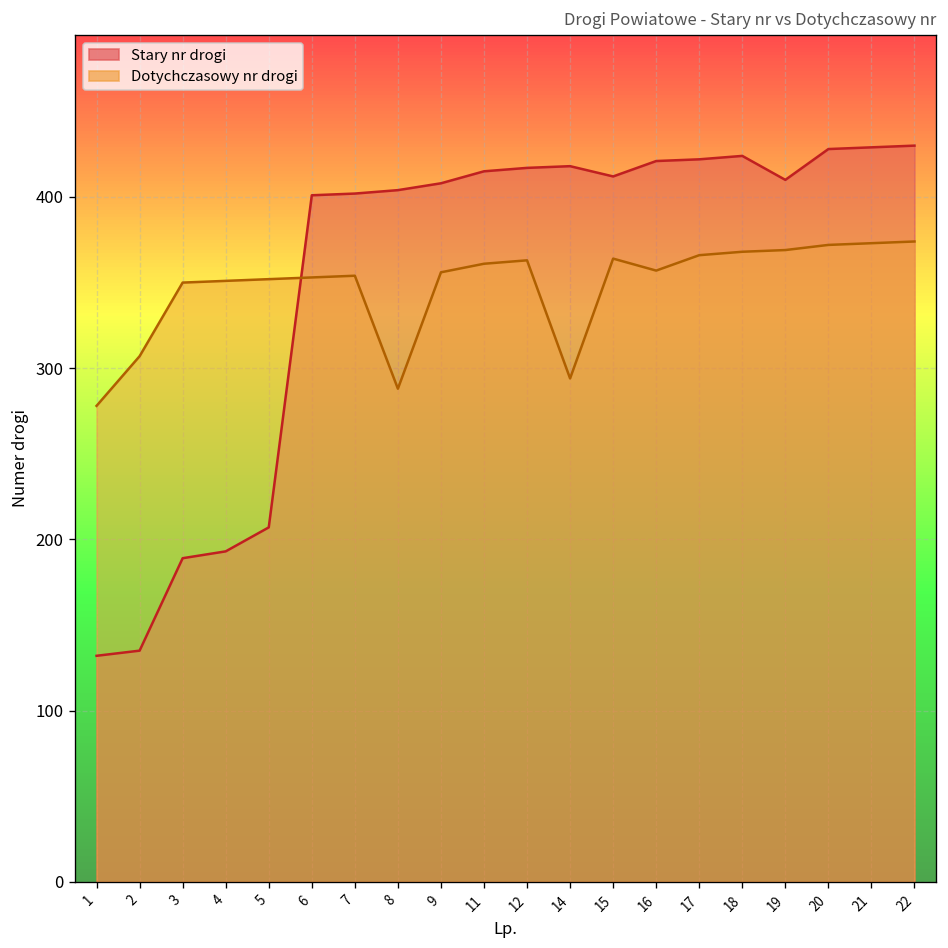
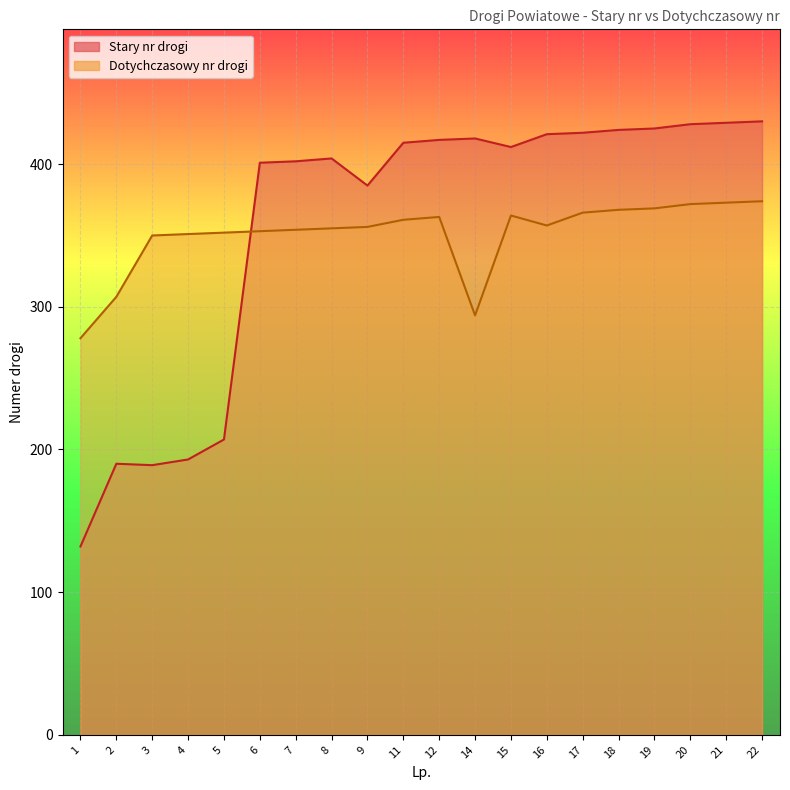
Stary nr drogi, 2: 135 -> 190
Dotychczasowy nr drogi, 8: 288 -> 355
Stary nr drogi, 9: 408 -> 385
Stary nr drogi, 19: 410 -> 425
